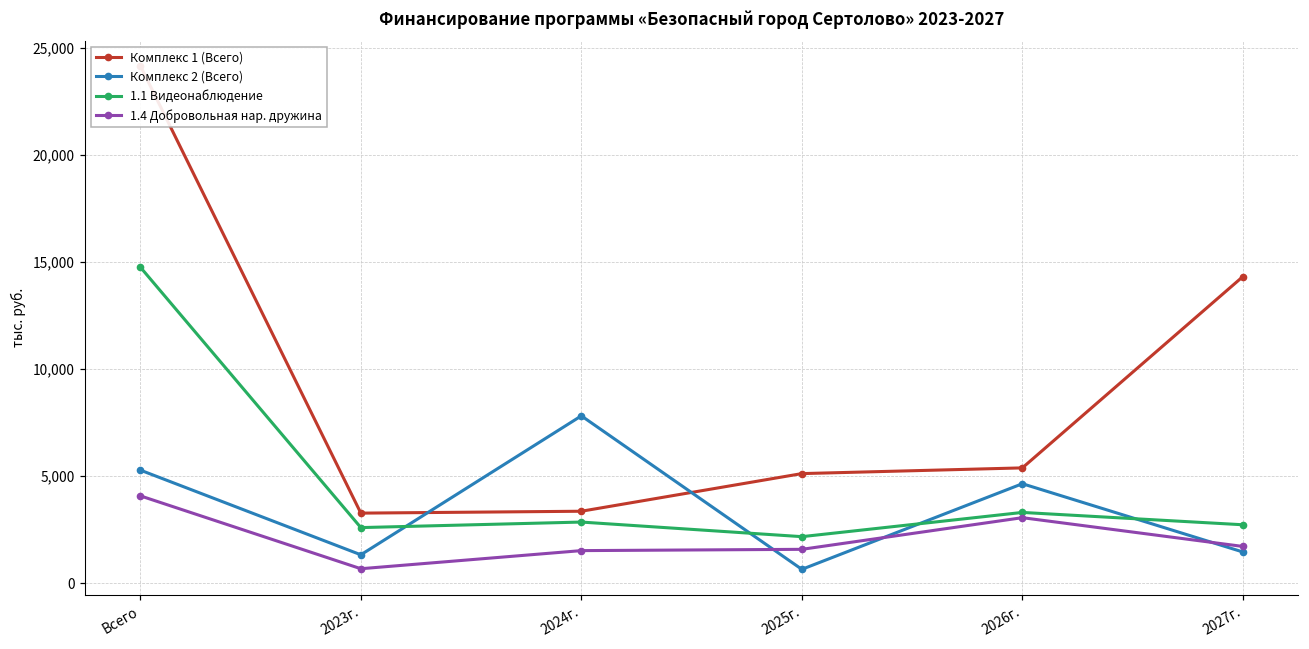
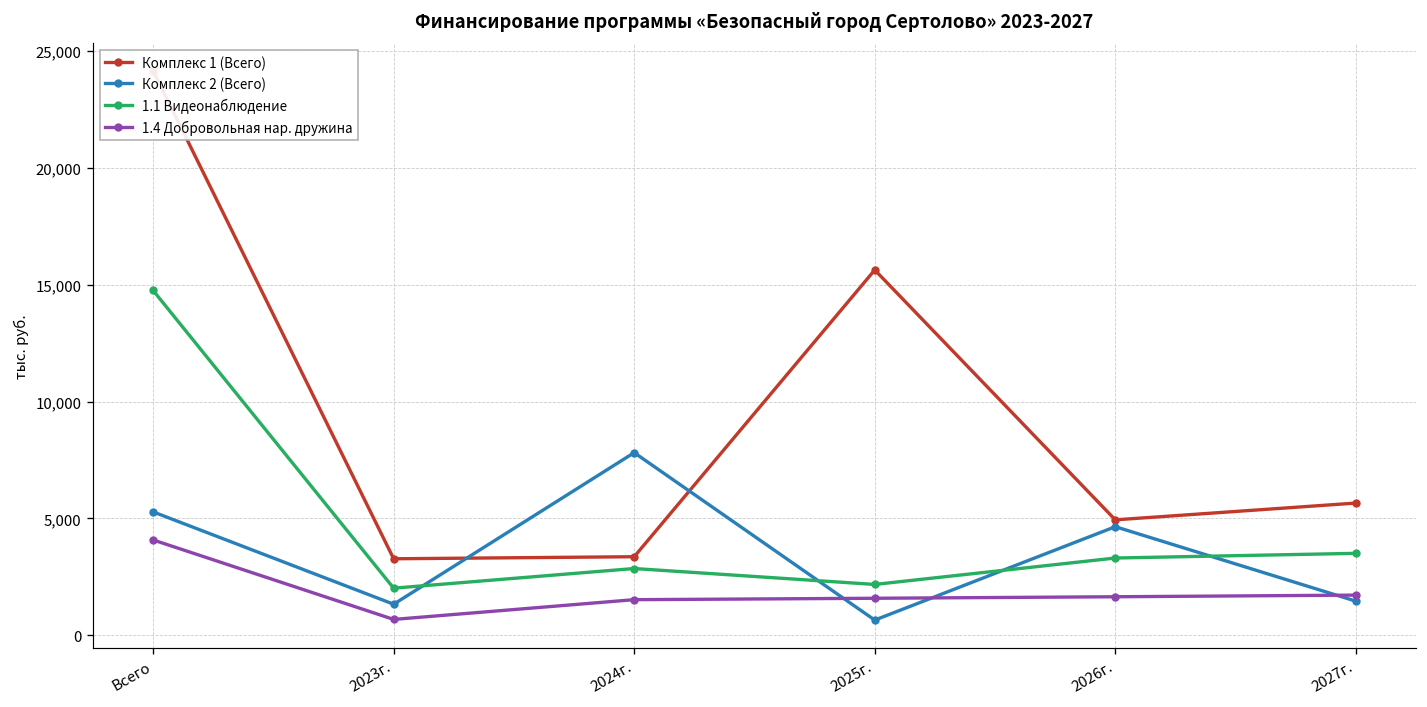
1.1 Видеонаблюдение, 2023г.: 2,600 -> 2,000
Комплекс 1 (Всего), 2025г.: 5,100 -> 15,600
Комплекс 1 (Всего), 2026г.: 5,400 -> 4,900
1.4 Добровольная нар. дружина, 2026г.: 3,100 -> 1,600
Комплекс 1 (Всего), 2027г.: 14,300 -> 5,700
1.1 Видеонаблюдение, 2027г.: 2,700 -> 3,500
